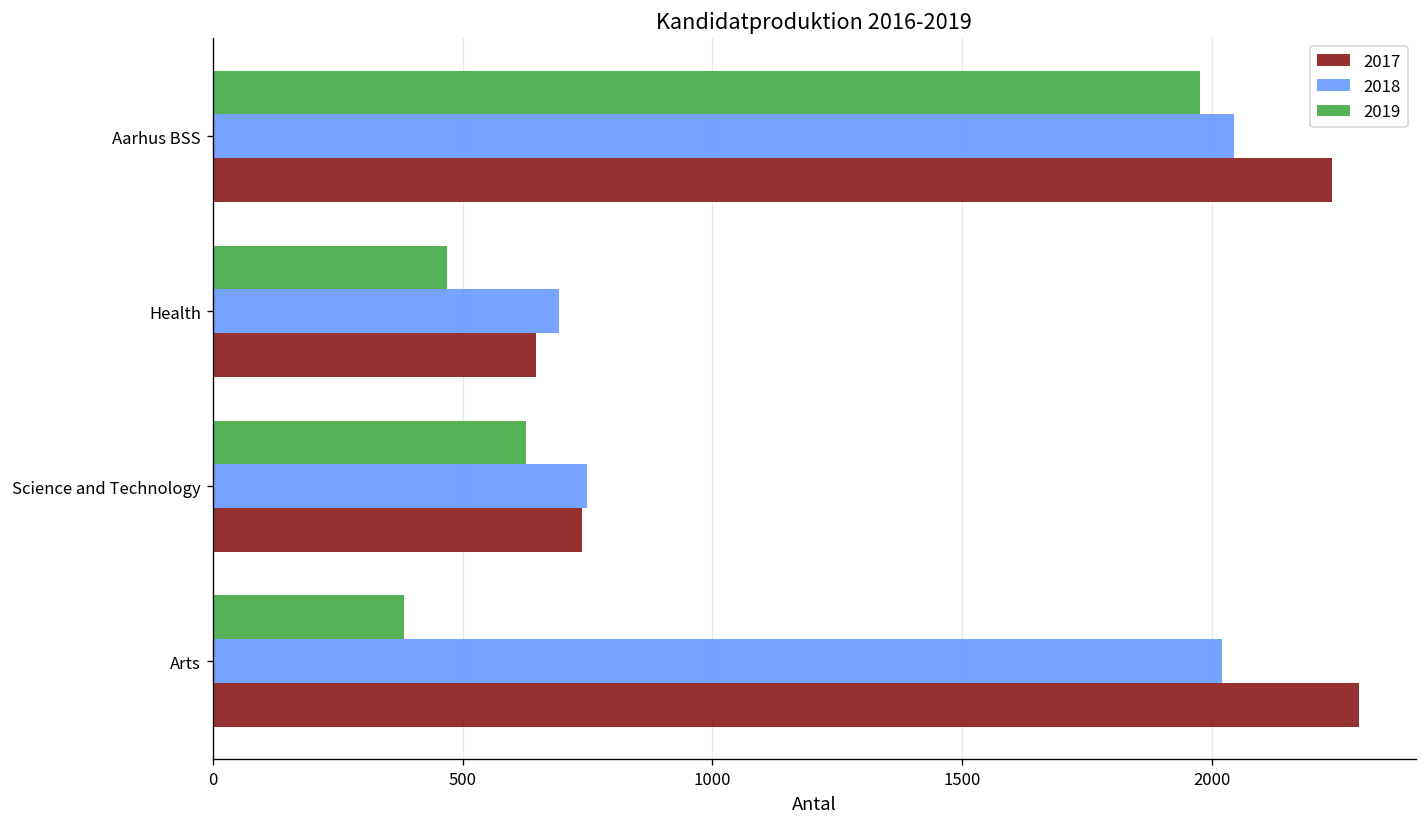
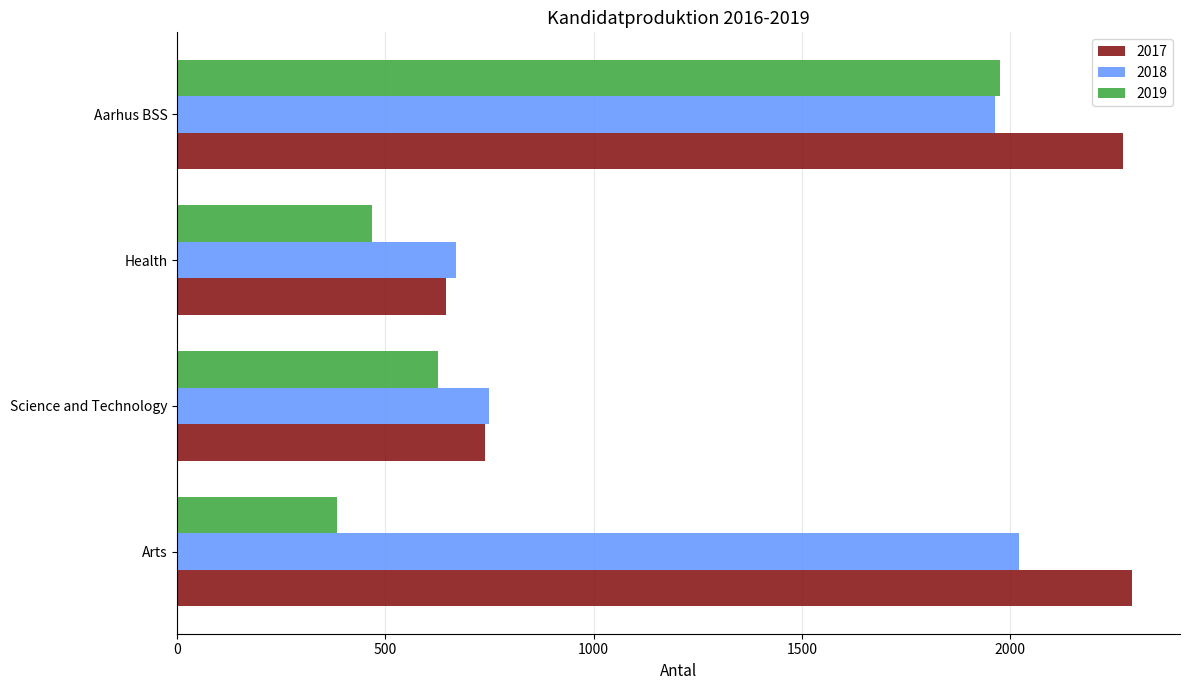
2018, Aarhus BSS: 2040 -> 1960
2017, Aarhus BSS: 2240 -> 2270
2018, Health: 690 -> 670
